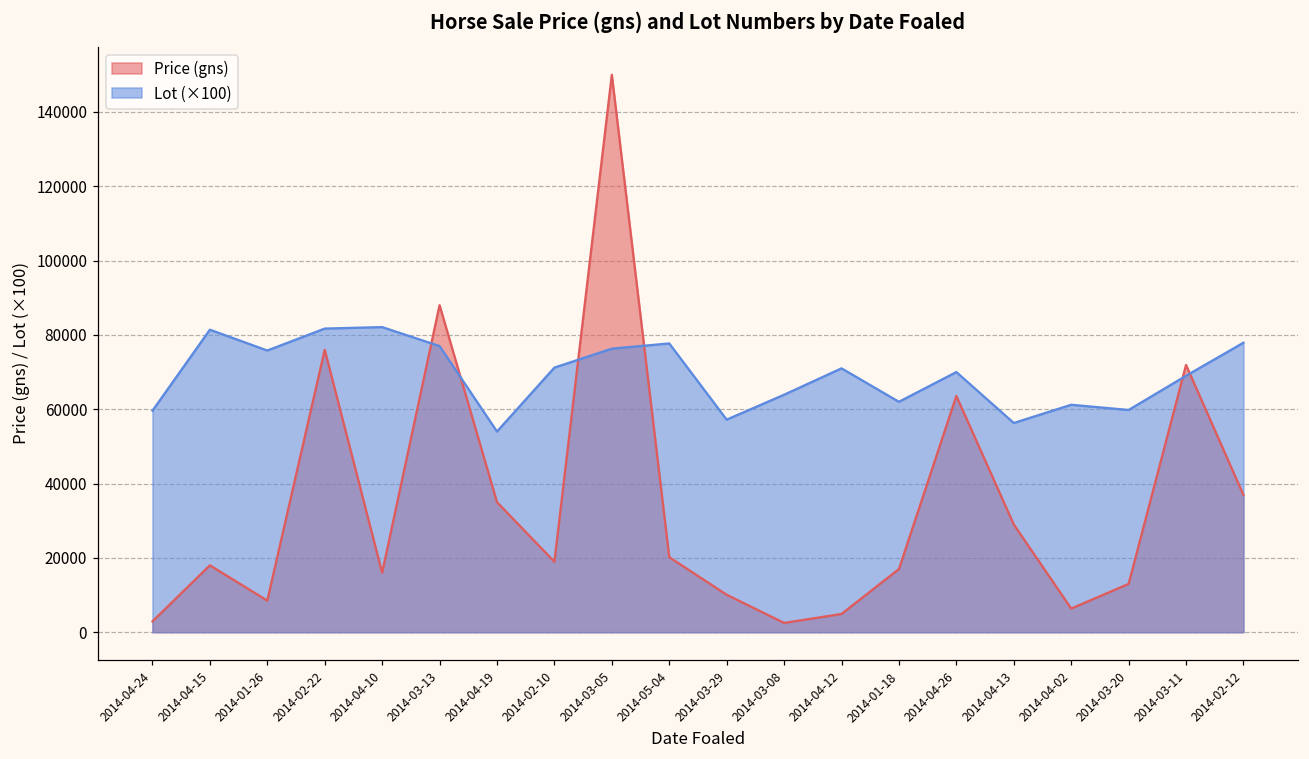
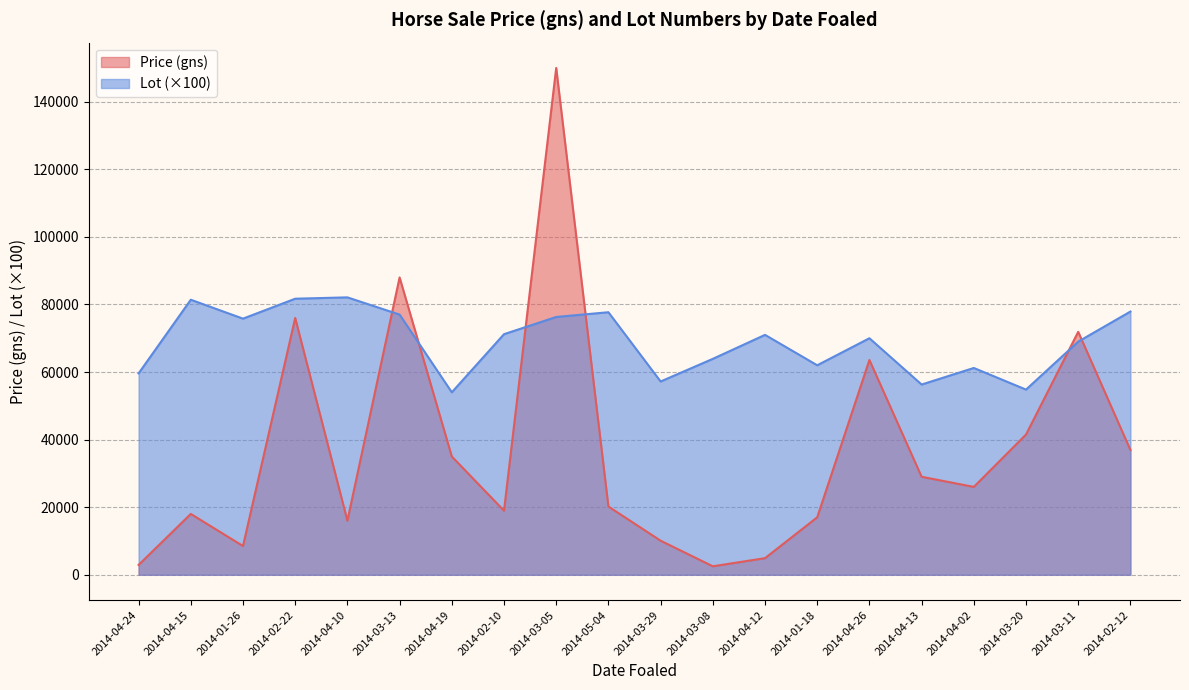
Price (gns), 2014-04-02: 6000 -> 26000
Price (gns), 2014-03-20: 13000 -> 42000
Lot (×100), 2014-03-20: 60000 -> 55000
